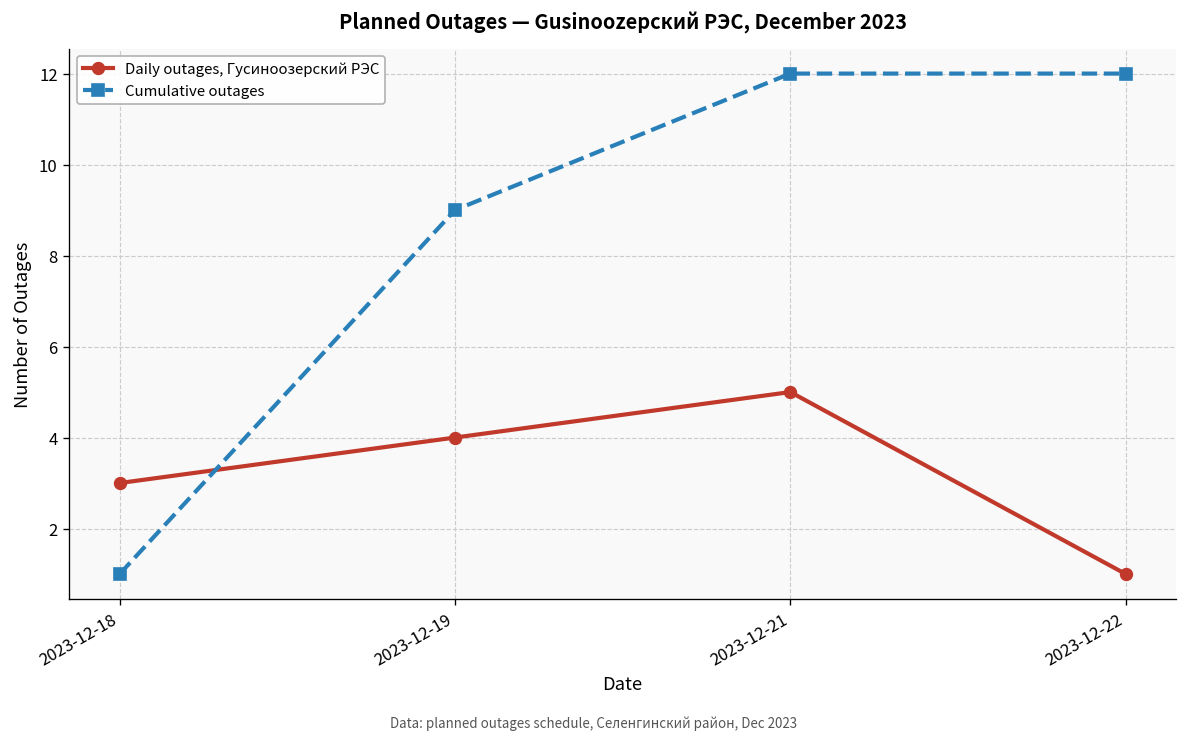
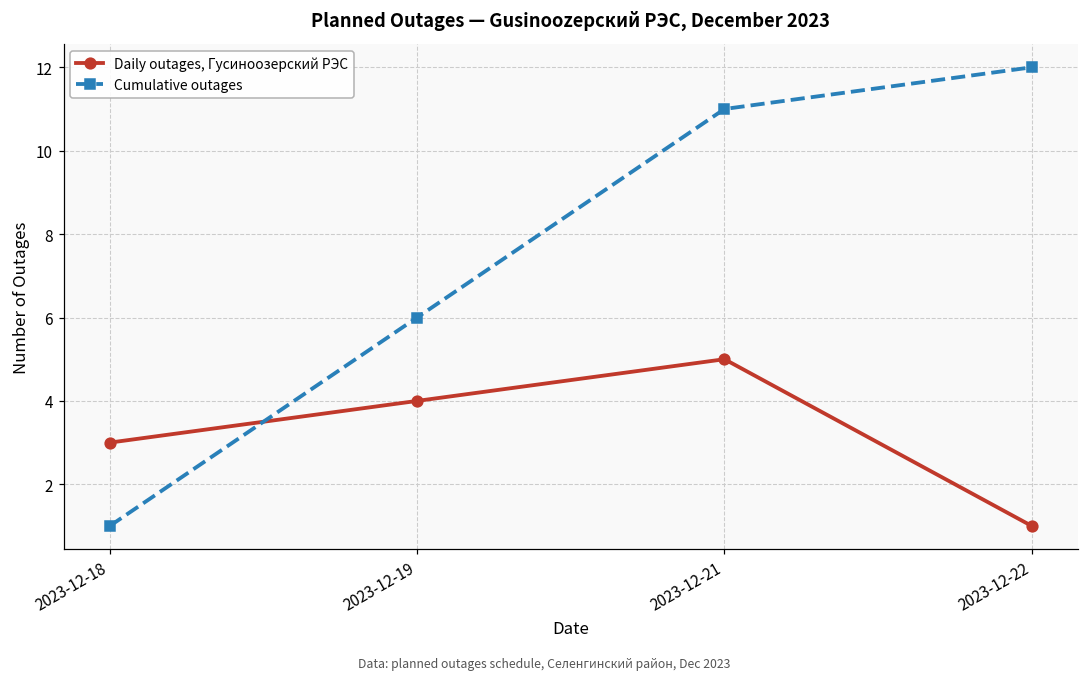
Cumulative outages, 2023-12-19: 9 -> 6
Cumulative outages, 2023-12-21: 12 -> 11
